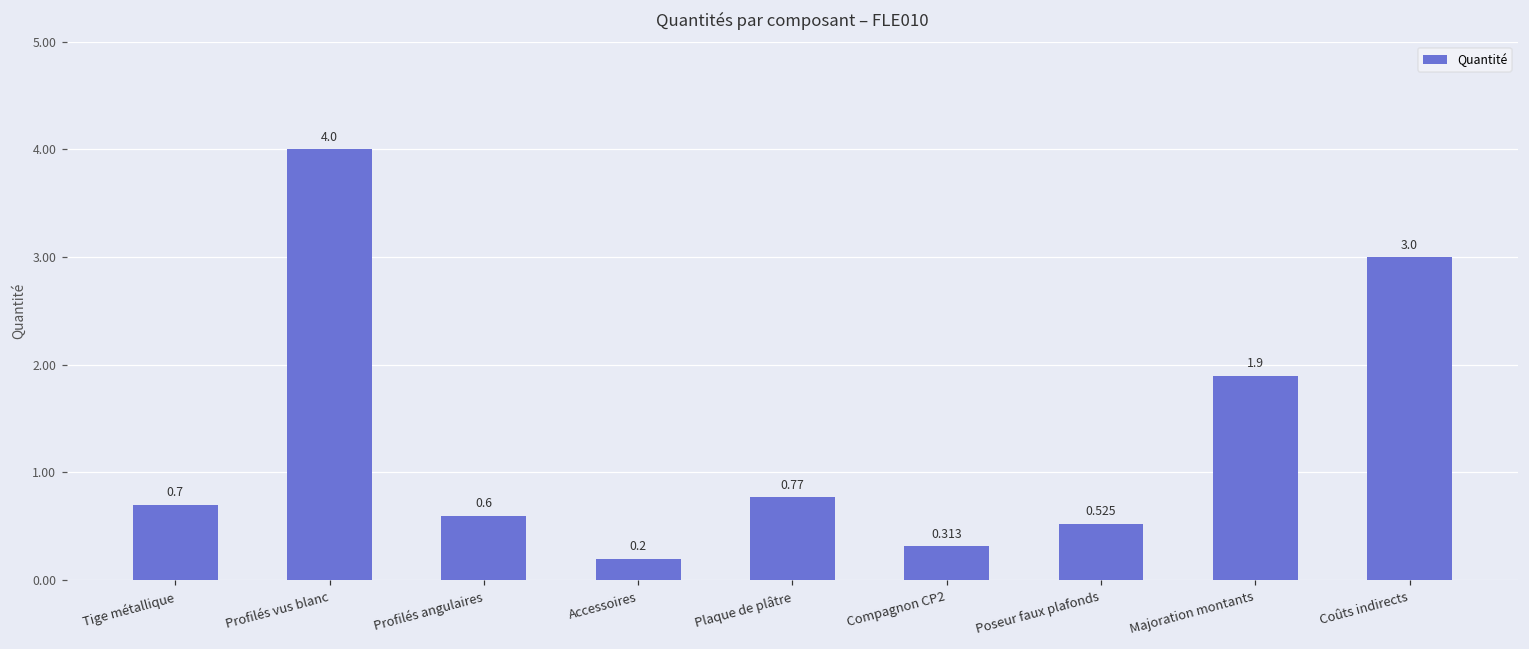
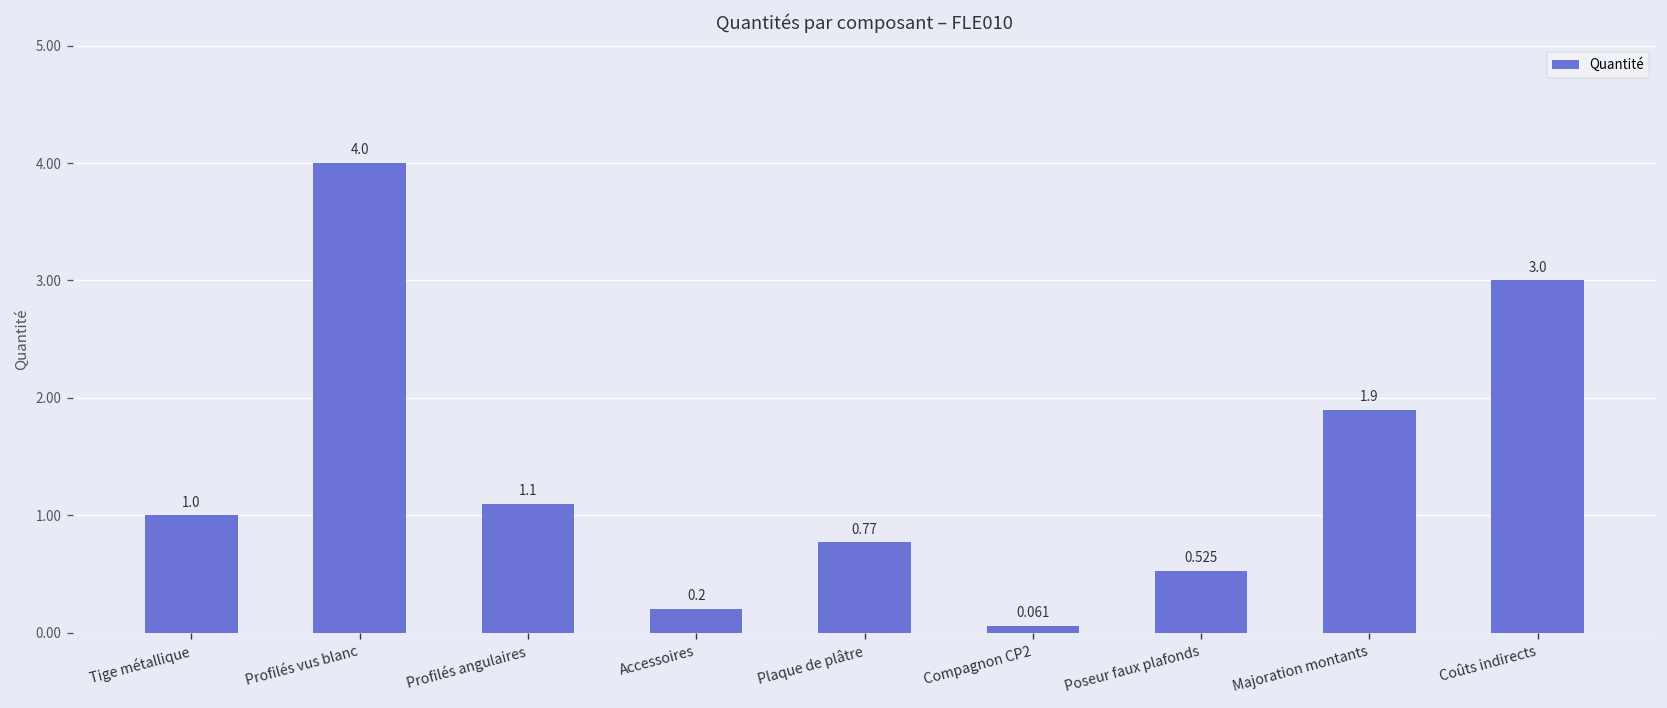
Tige métallique: 0.7 -> 1.0
Profilés angulaires: 0.6 -> 1.1
Compagnon CP2: 0.313 -> 0.061
